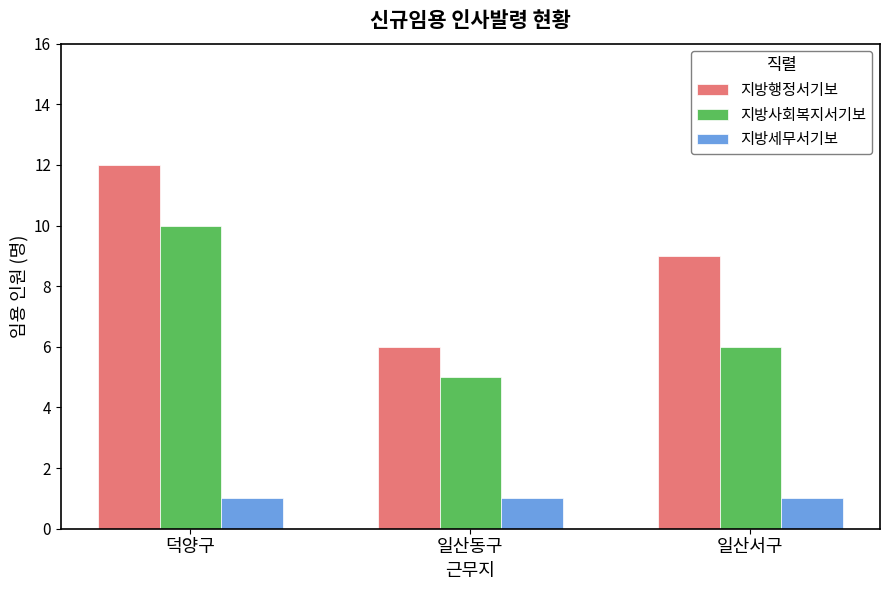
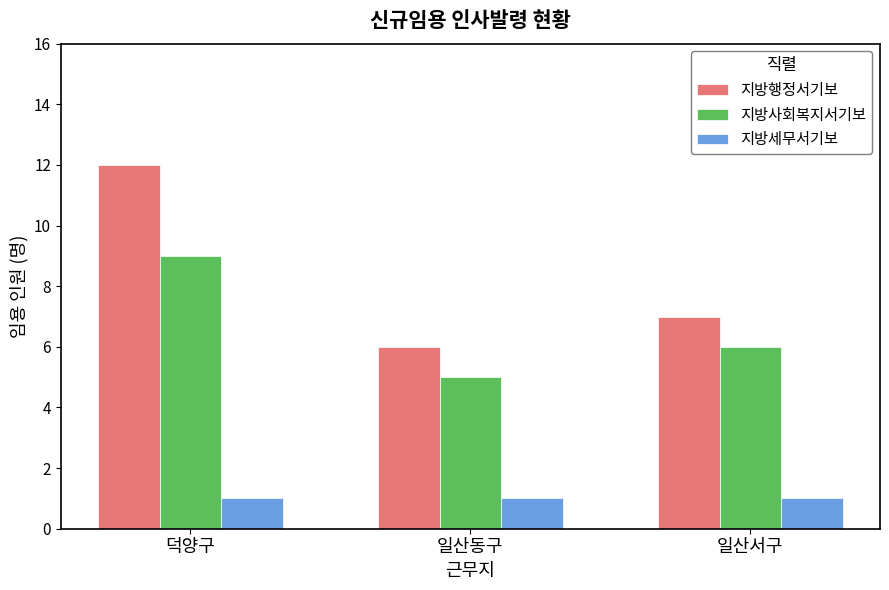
지방사회복지서기보, 덕양구: 10 -> 9
지방행정서기보, 일산서구: 9 -> 7
